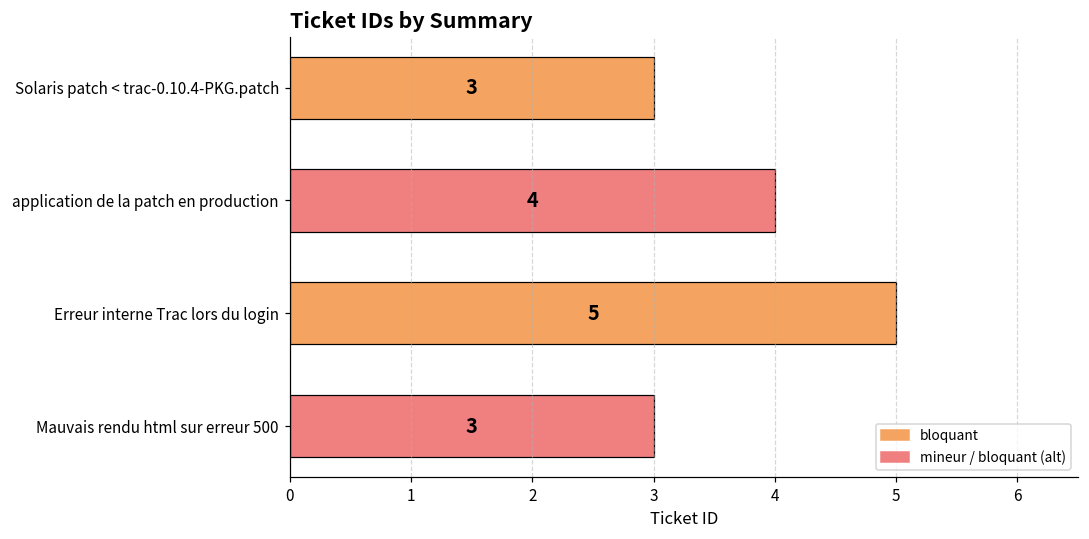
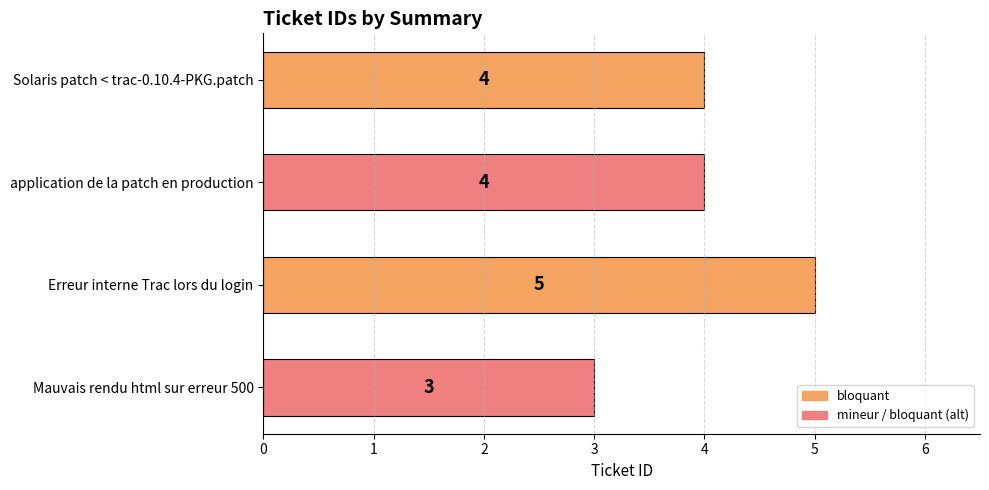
Solaris patch < trac-0.10.4-PKG.patch: 3 -> 4
